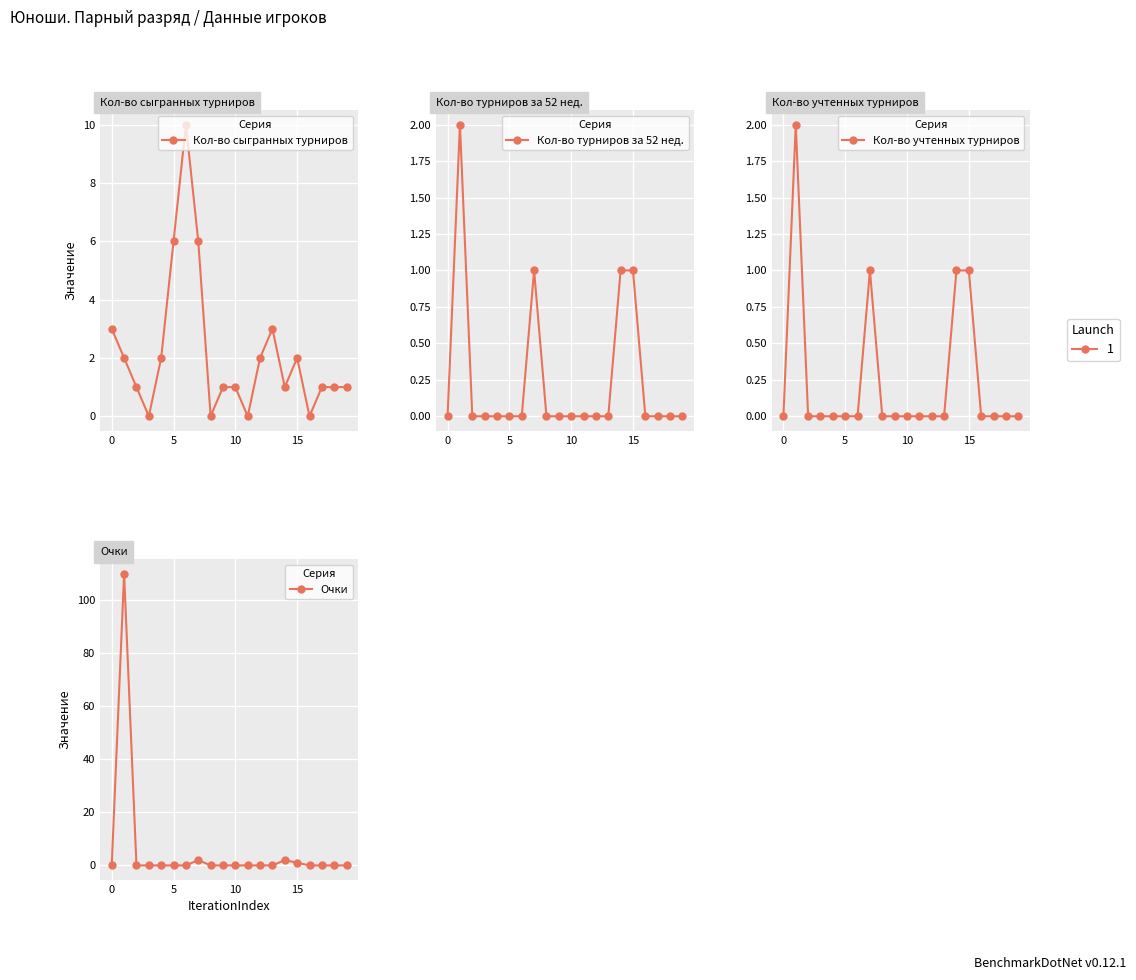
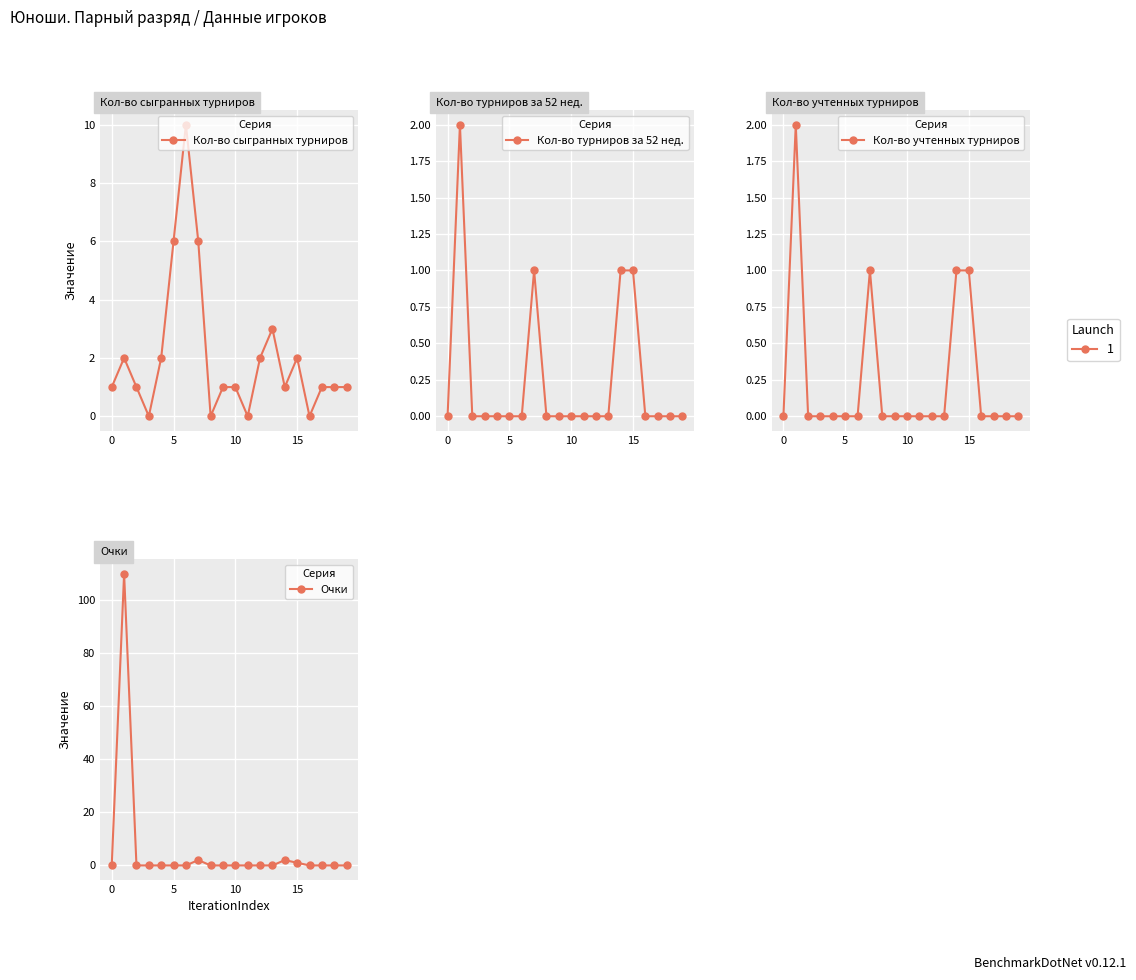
Кол-во сыгранных турниров, 0: 3 -> 1
